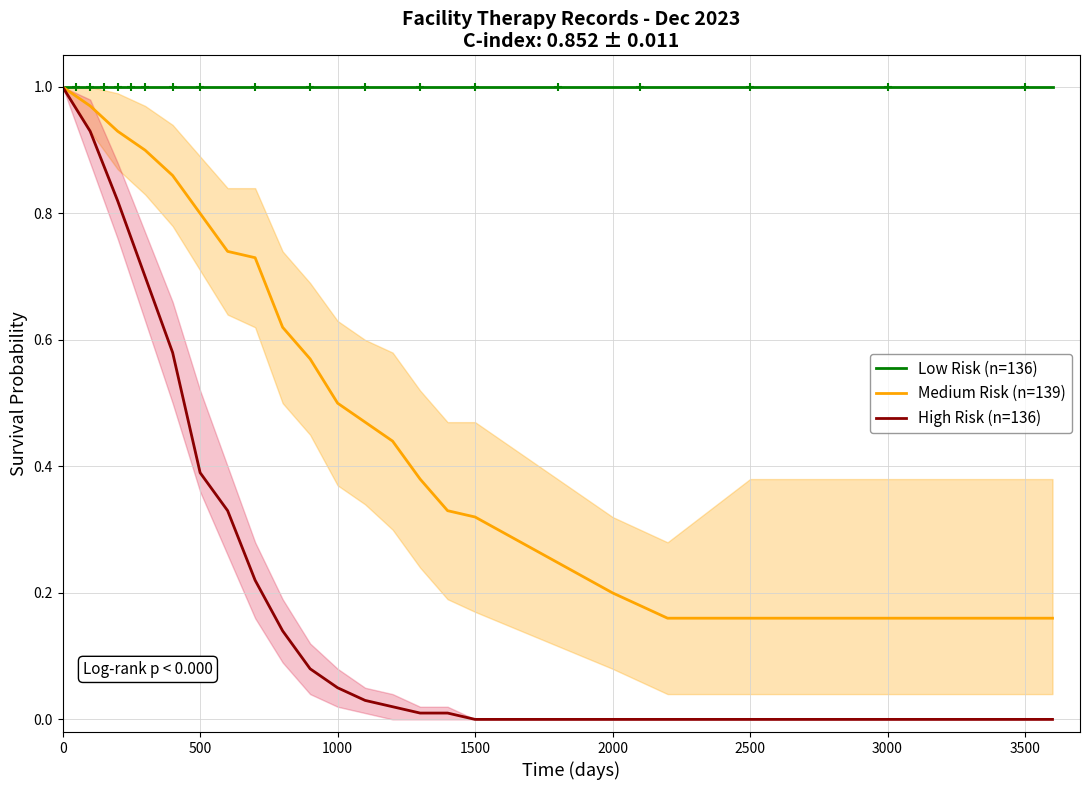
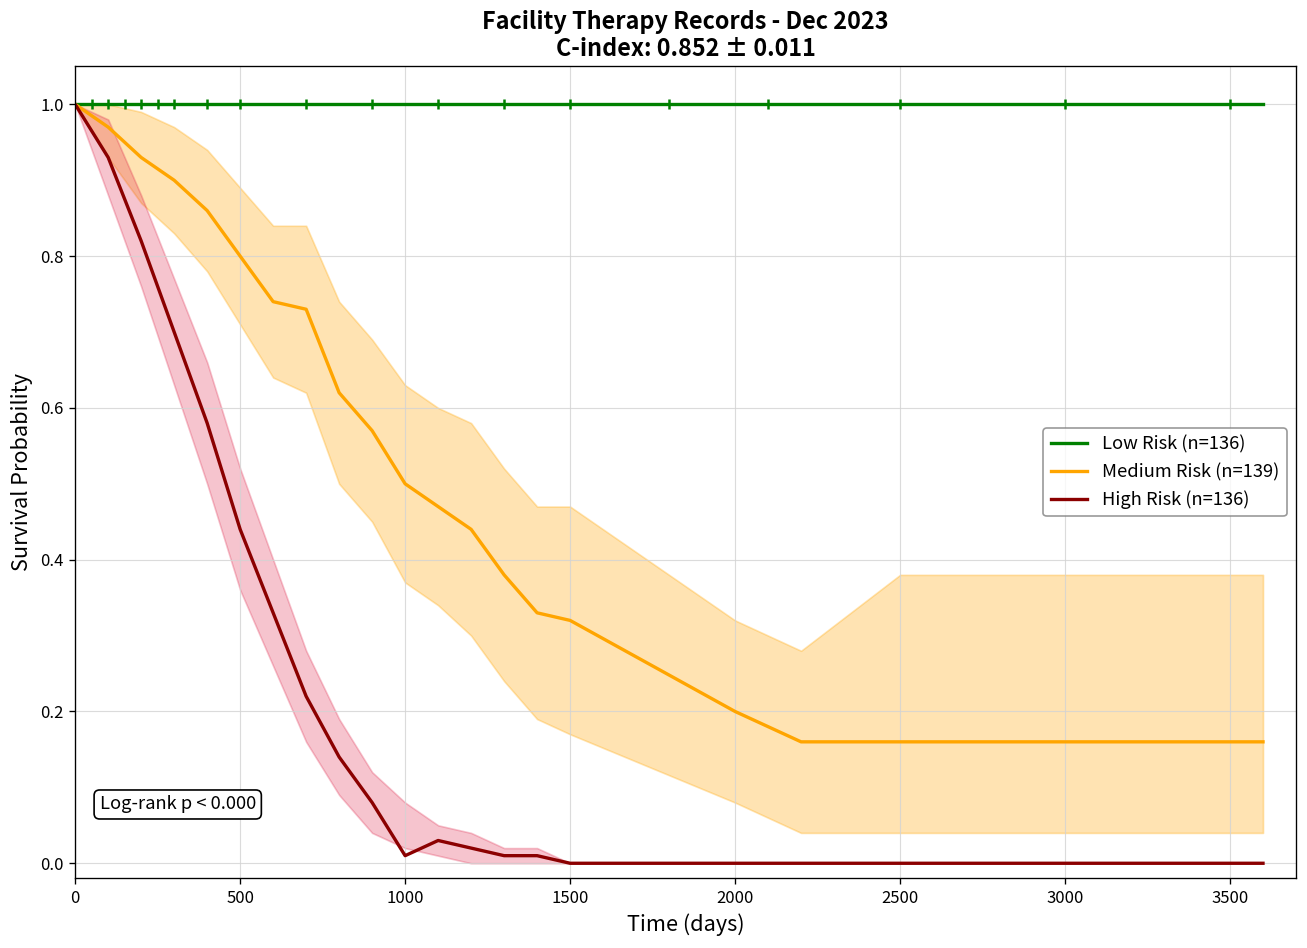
High Risk (n=136), 500: 0.39 -> 0.44
High Risk (n=136), 1000: 0.05 -> 0.01
